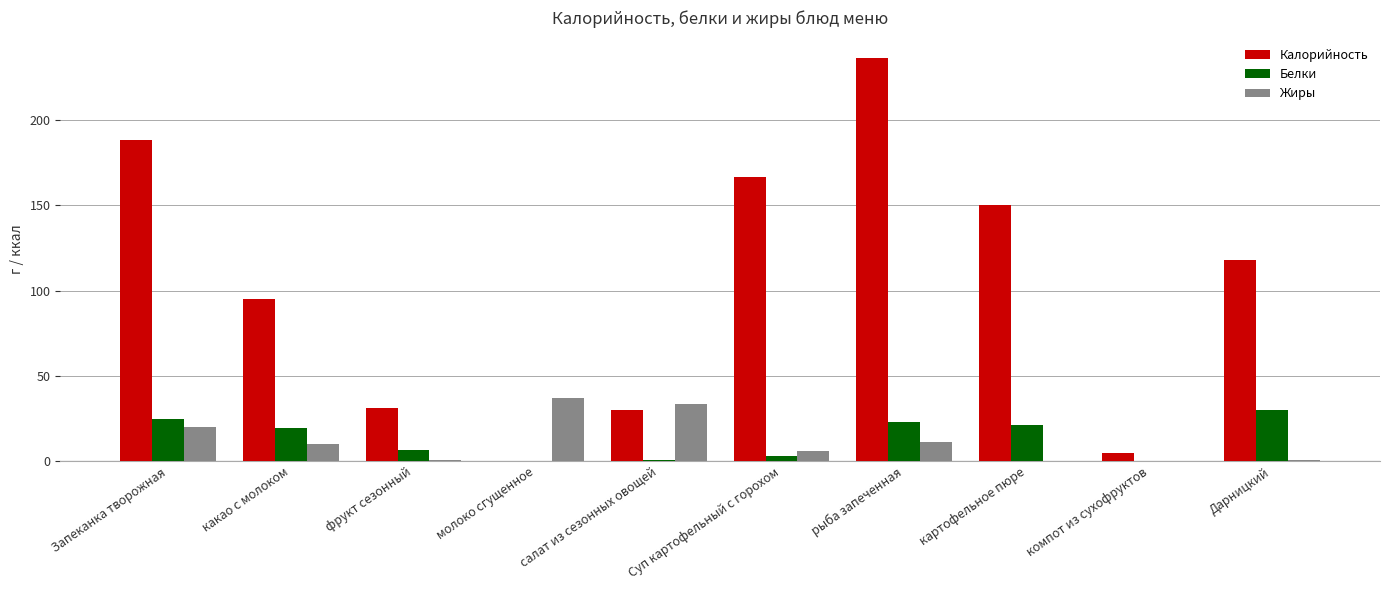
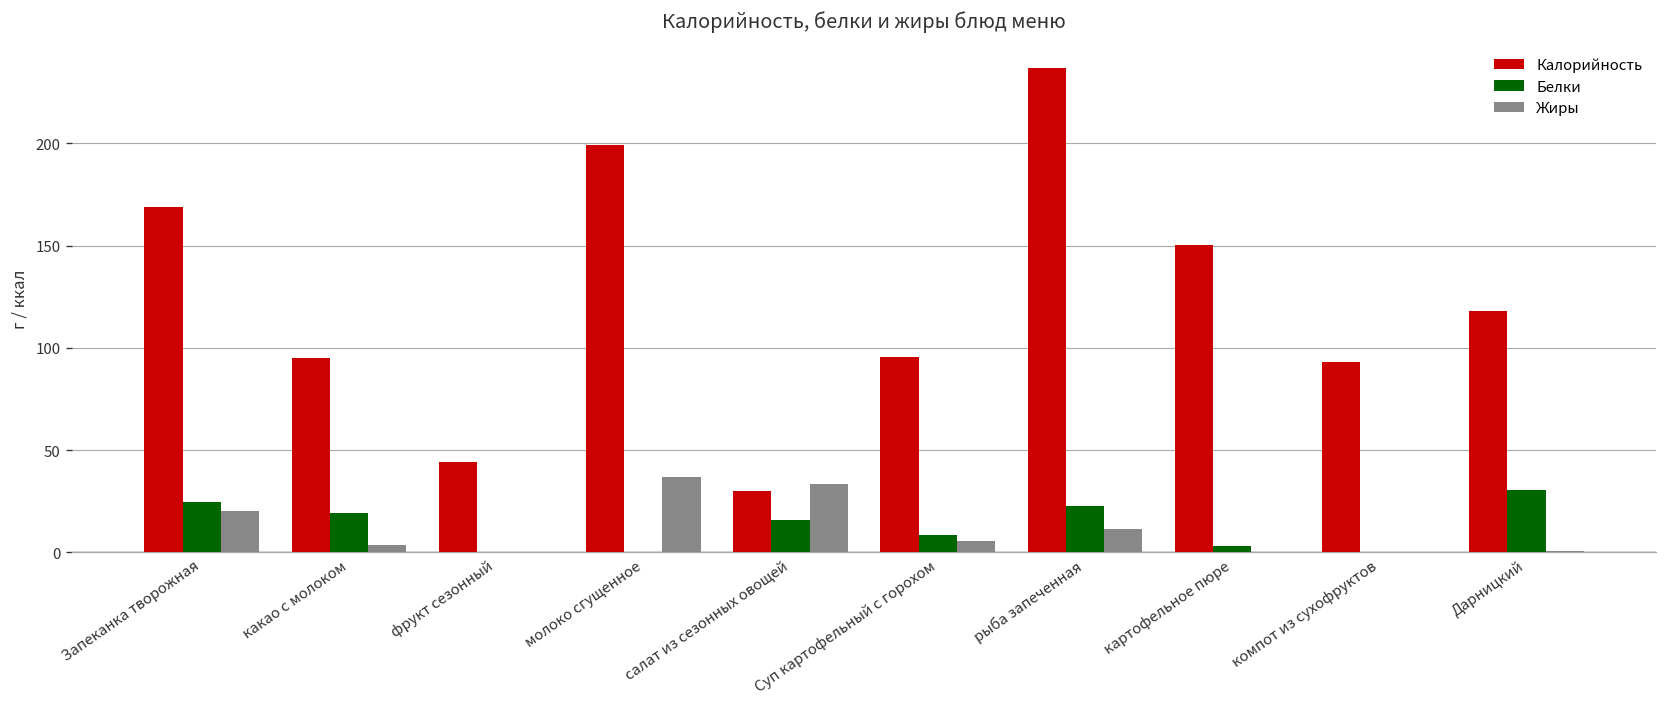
Калорийность, Запеканка творожная: 188 -> 169
Жиры, какао с молоком: 10 -> 4
Калорийность, фрукт сезонный: 31 -> 44
Белки, фрукт сезонный: 7 -> 0
Калорийность, молоко сгущенное: 0 -> 199
Белки, салат из сезонных овощей: 1 -> 16
Калорийность, Суп картофельный с горохом: 166 -> 96
Белки, Суп картофельный с горохом: 3 -> 8
Белки, картофельное пюре: 21 -> 3
Калорийность, компот из сухофруктов: 5 -> 93
